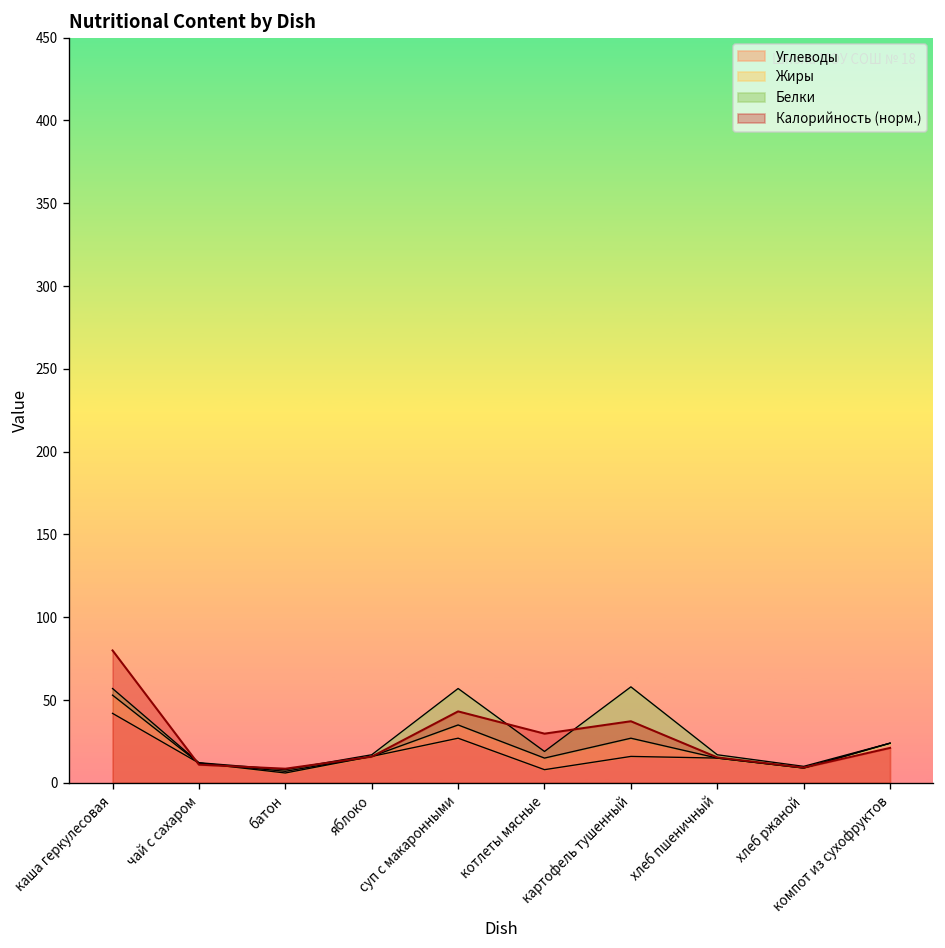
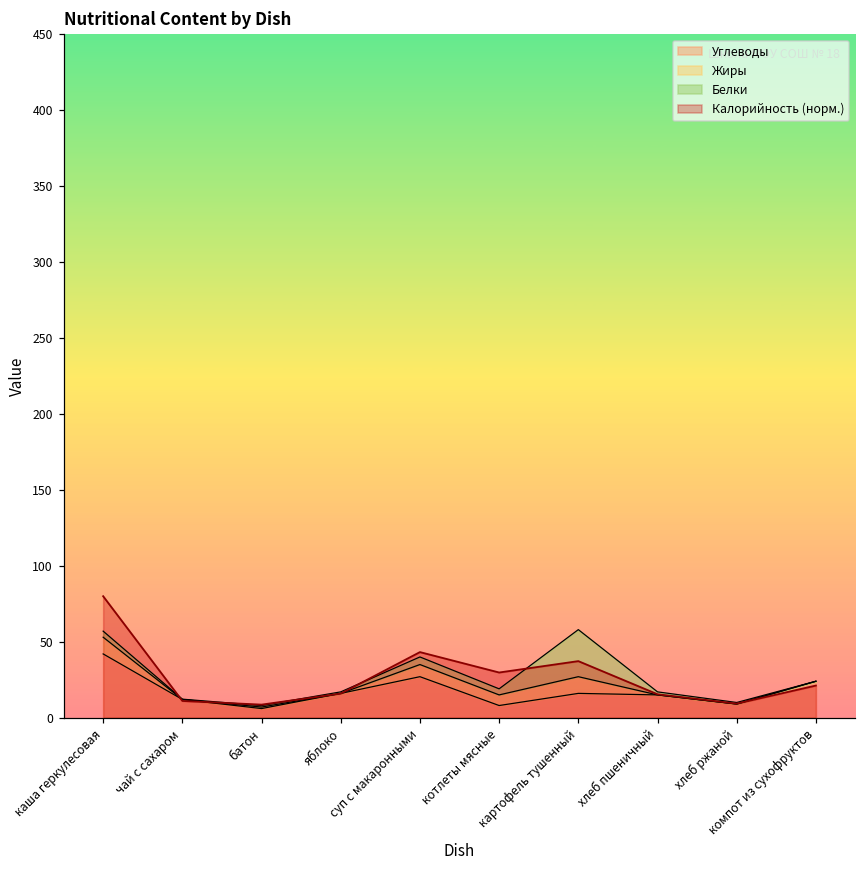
Белки, суп с макаронными: 22 -> 5
